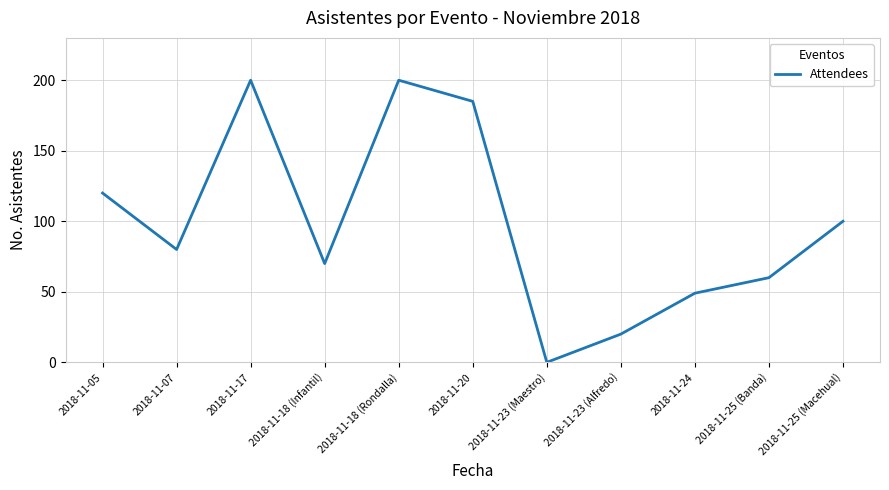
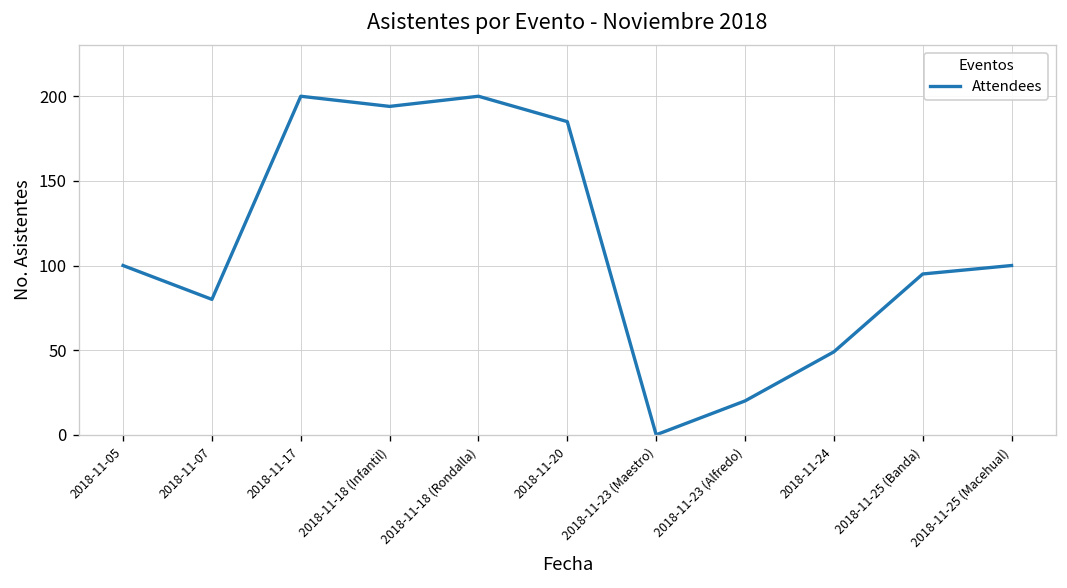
2018-11-05: 120 -> 100
2018-11-18 (Infantil): 70 -> 194
2018-11-25 (Banda): 60 -> 95
